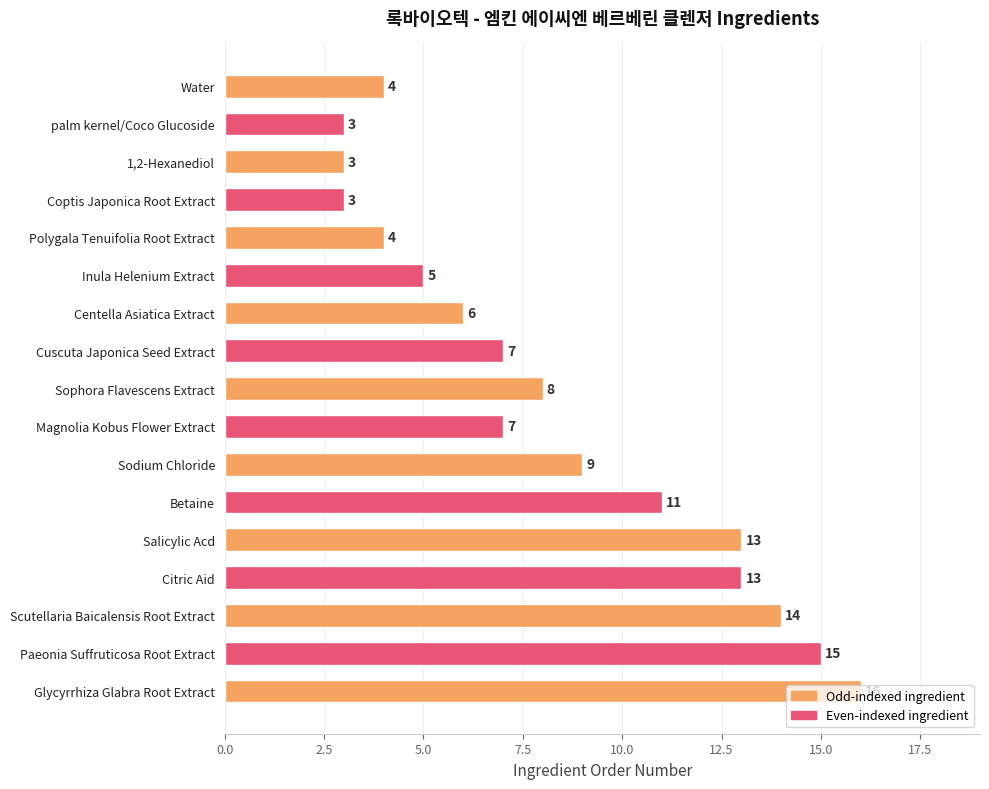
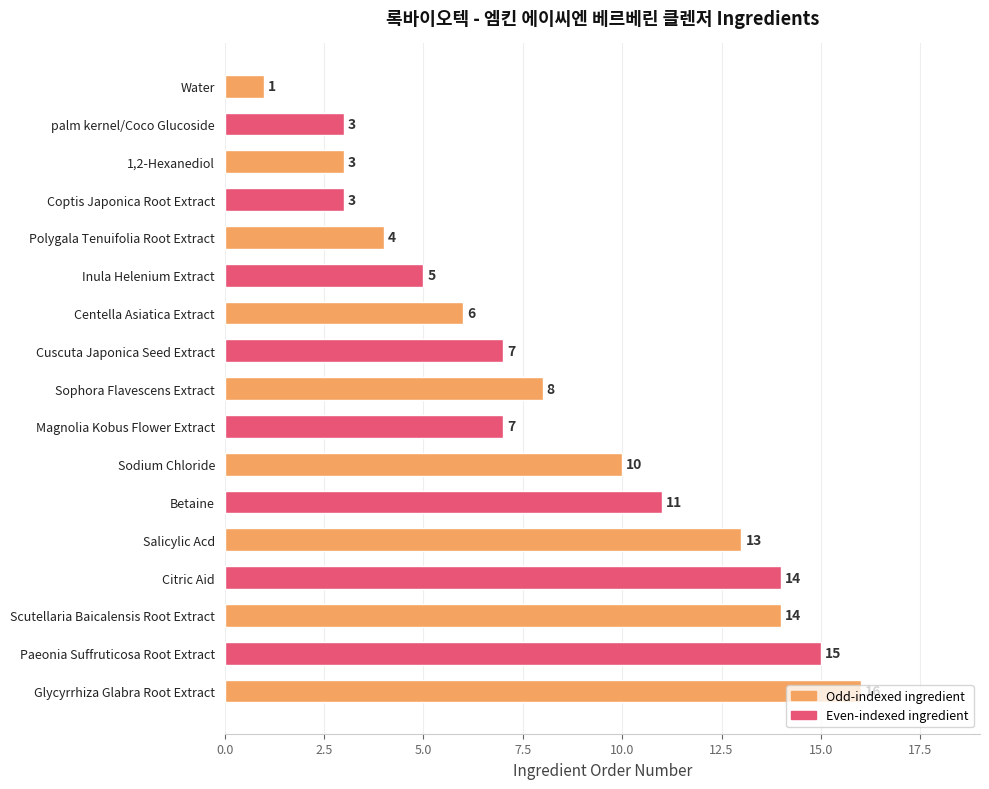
Water: 4 -> 1
Sodium Chloride: 9 -> 10
Citric Aid: 13 -> 14
